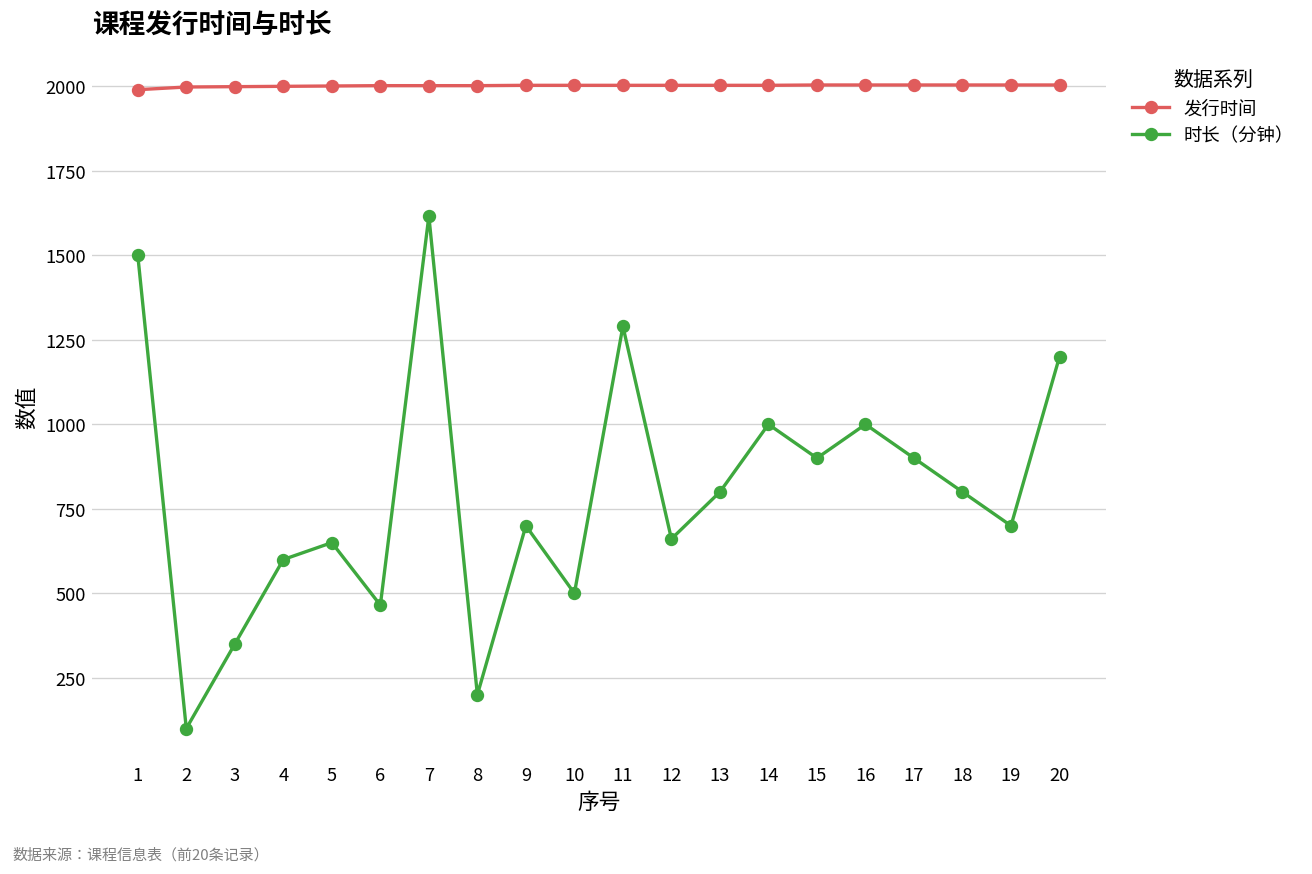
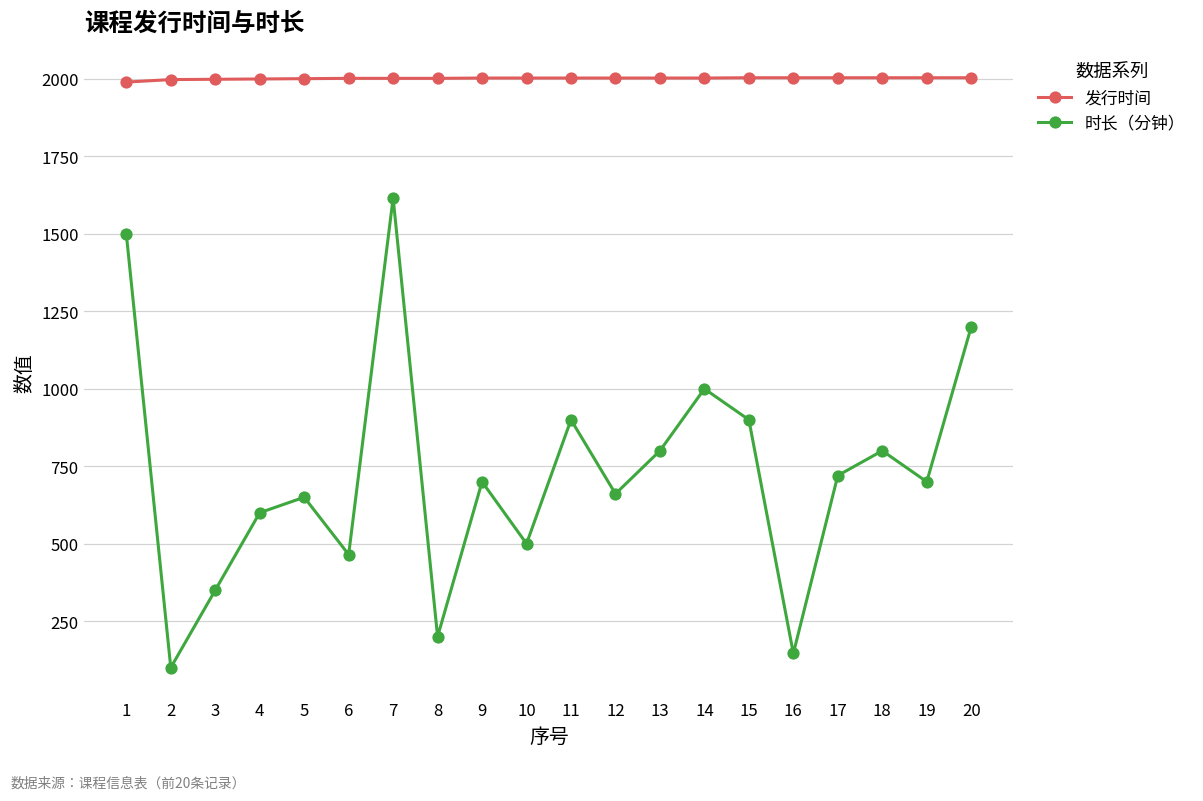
时长（分钟）, 11: 1290 -> 900
时长（分钟）, 16: 1000 -> 150
时长（分钟）, 17: 900 -> 720
